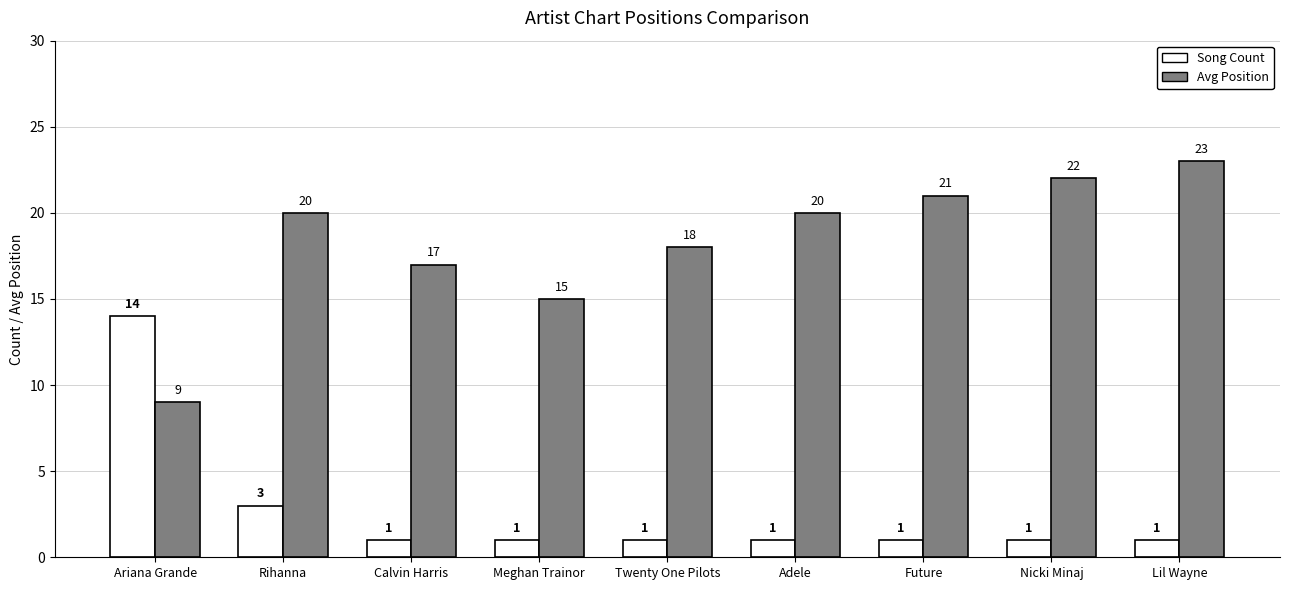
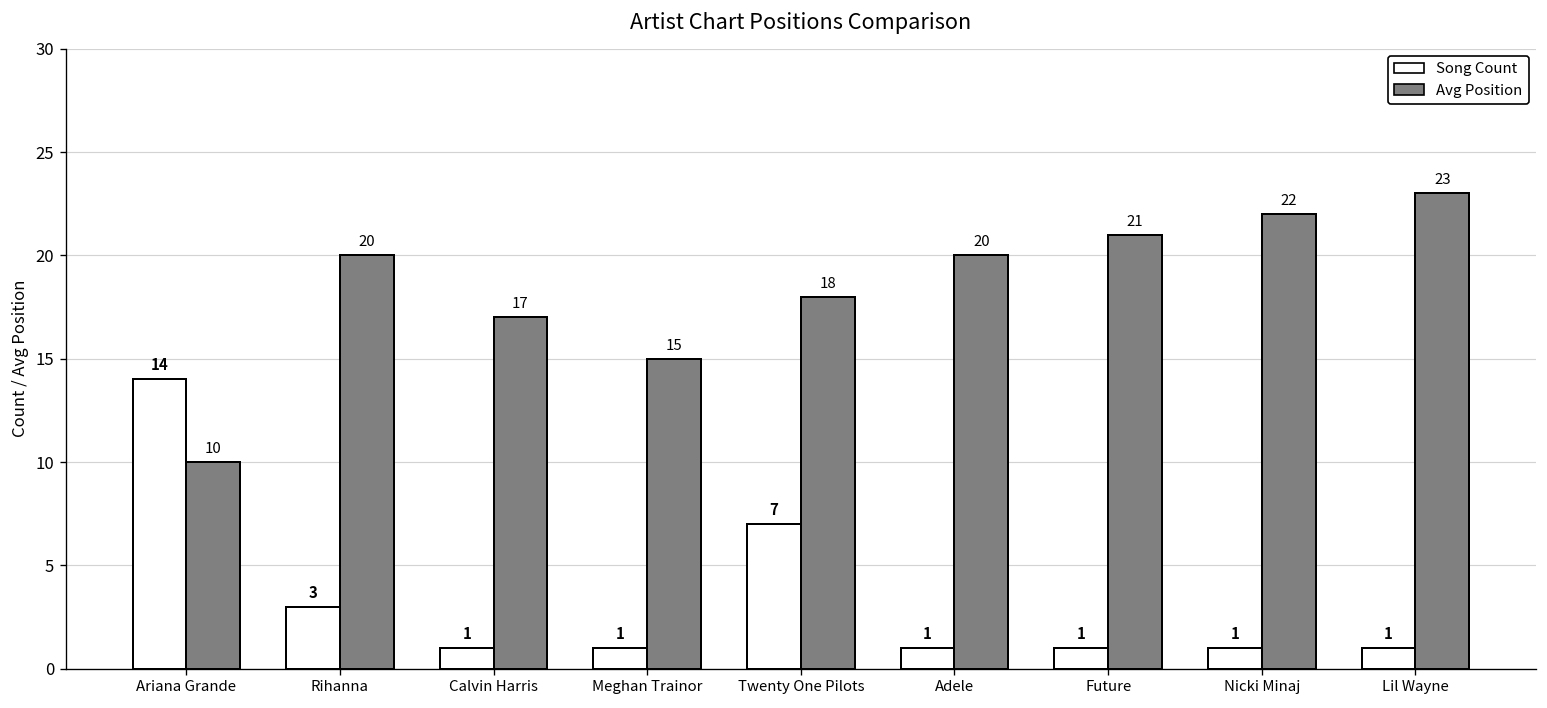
Avg Position, Ariana Grande: 9 -> 10
Song Count, Twenty One Pilots: 1 -> 7
